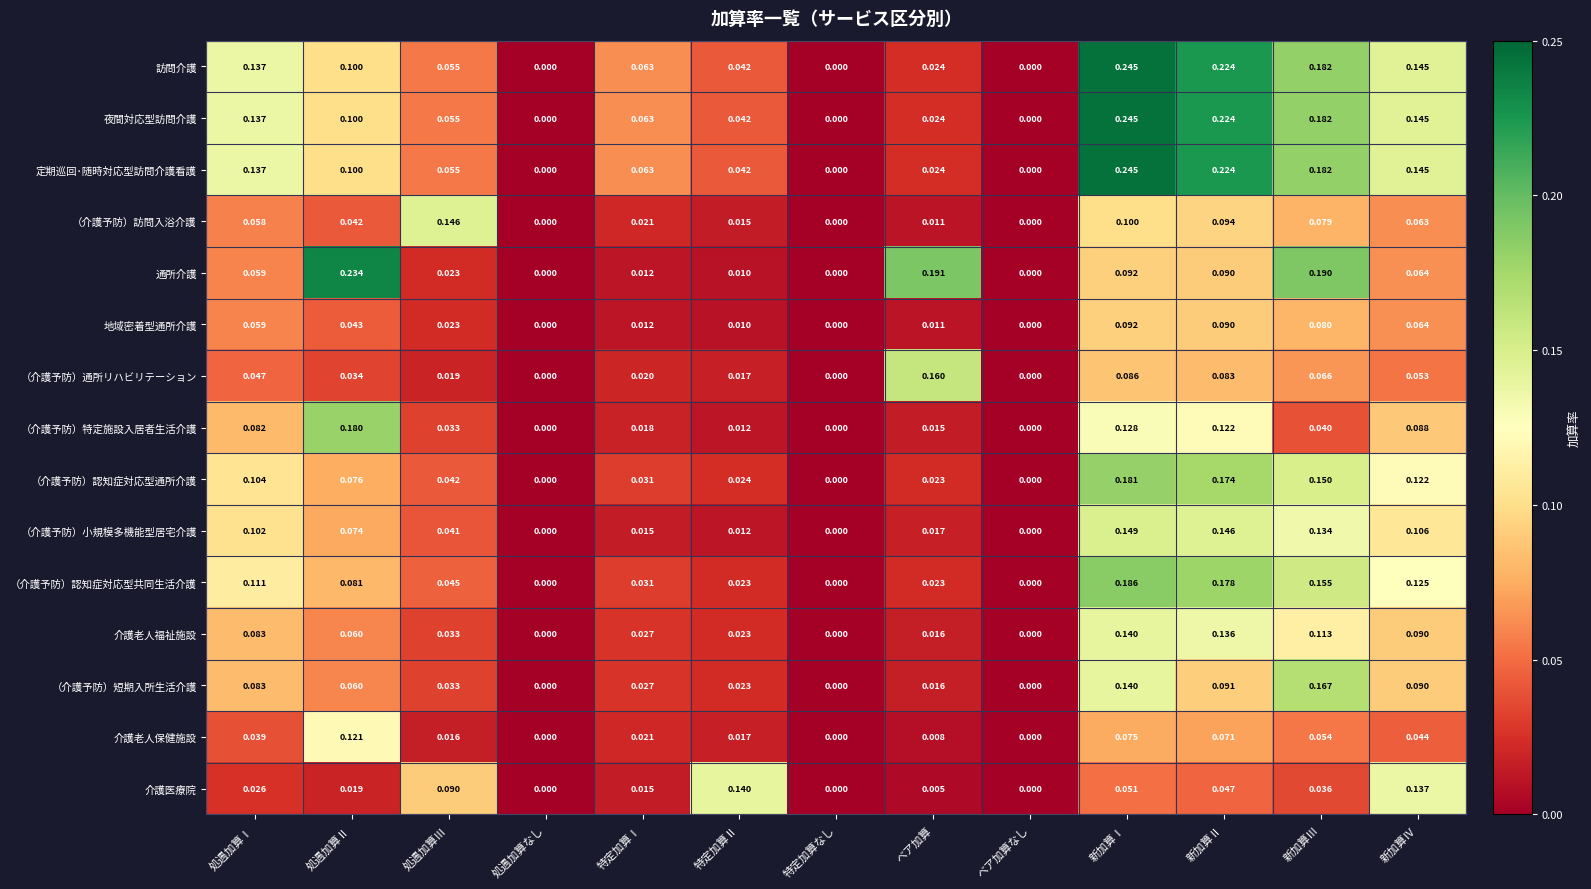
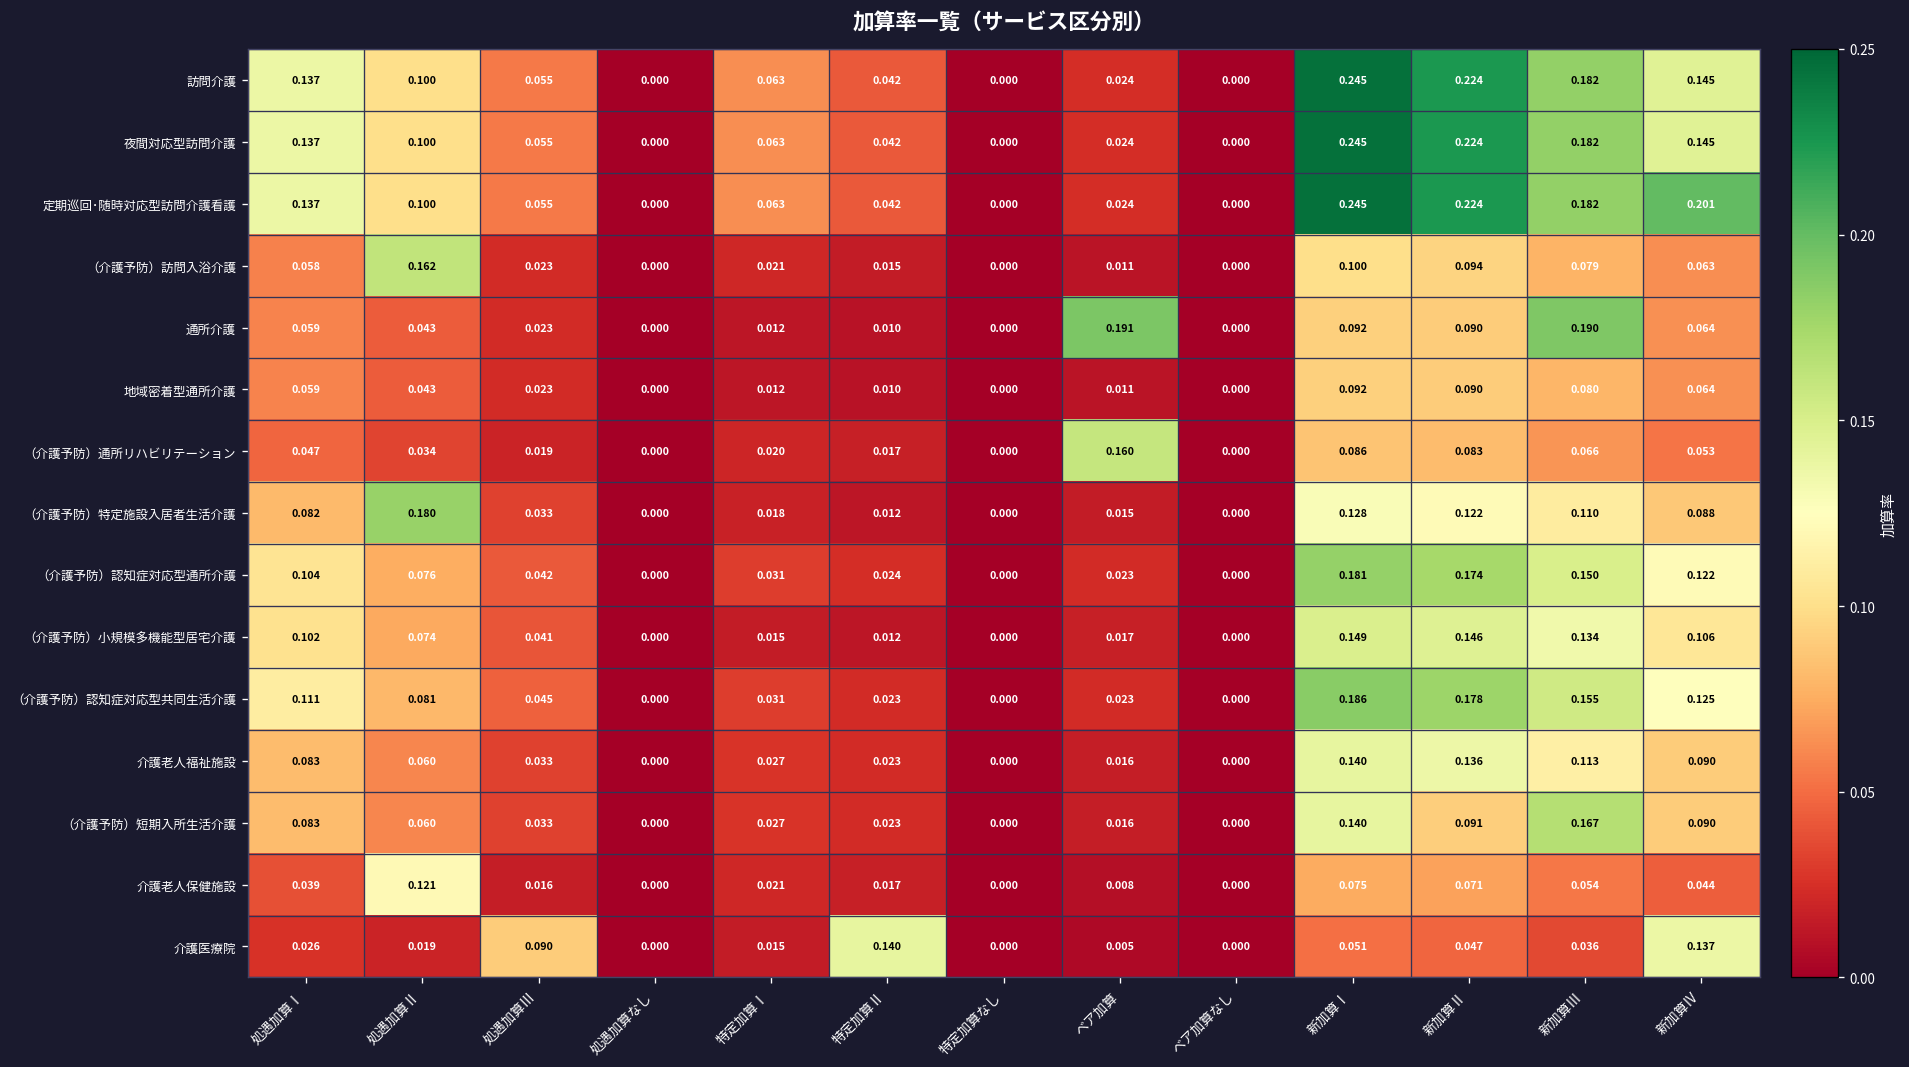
定期巡回･随時対応型訪問介護看護, 新加算Ⅳ: 0.145 -> 0.201
（介護予防）訪問入浴介護, 処遇加算Ⅱ: 0.042 -> 0.162
（介護予防）訪問入浴介護, 処遇加算Ⅲ: 0.146 -> 0.023
通所介護, 処遇加算Ⅱ: 0.234 -> 0.043
（介護予防）特定施設入居者生活介護, 新加算Ⅲ: 0.040 -> 0.110
